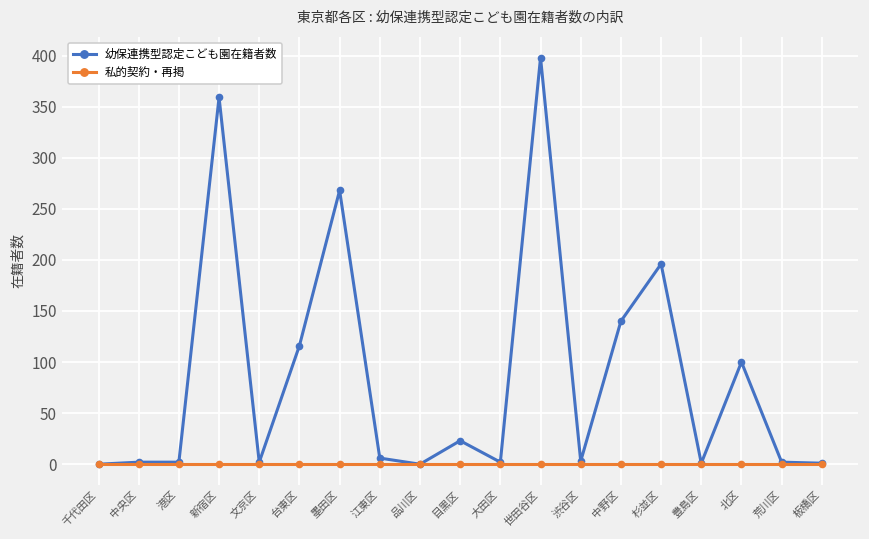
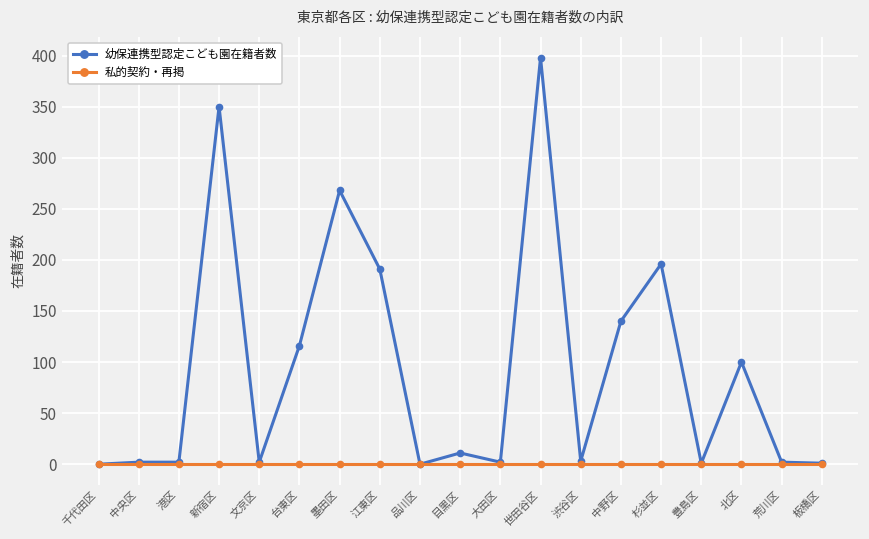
幼保連携型認定こども園在籍者数, 新宿区: 360 -> 350
幼保連携型認定こども園在籍者数, 江東区: 10 -> 190
幼保連携型認定こども園在籍者数, 目黒区: 20 -> 10
